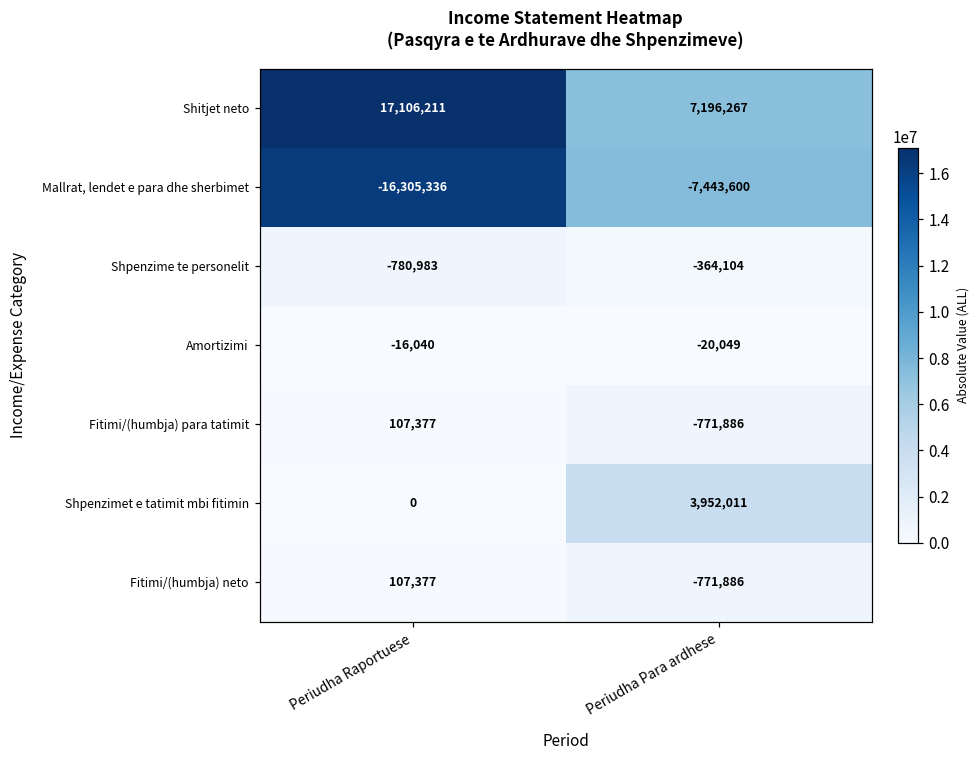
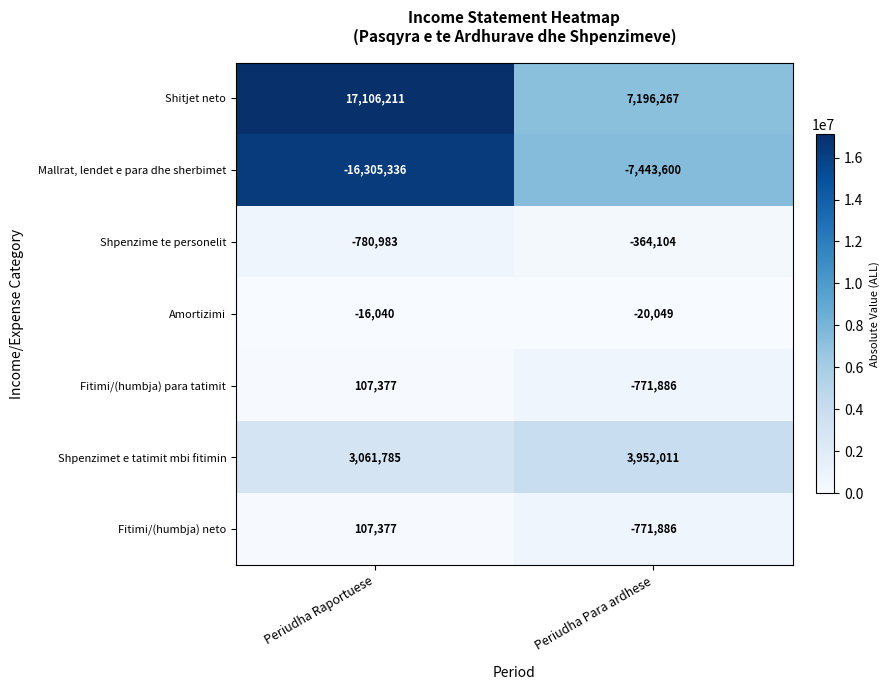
Shpenzimet e tatimit mbi fitimin, Periudha Raportuese: 0 -> 3,061,785
